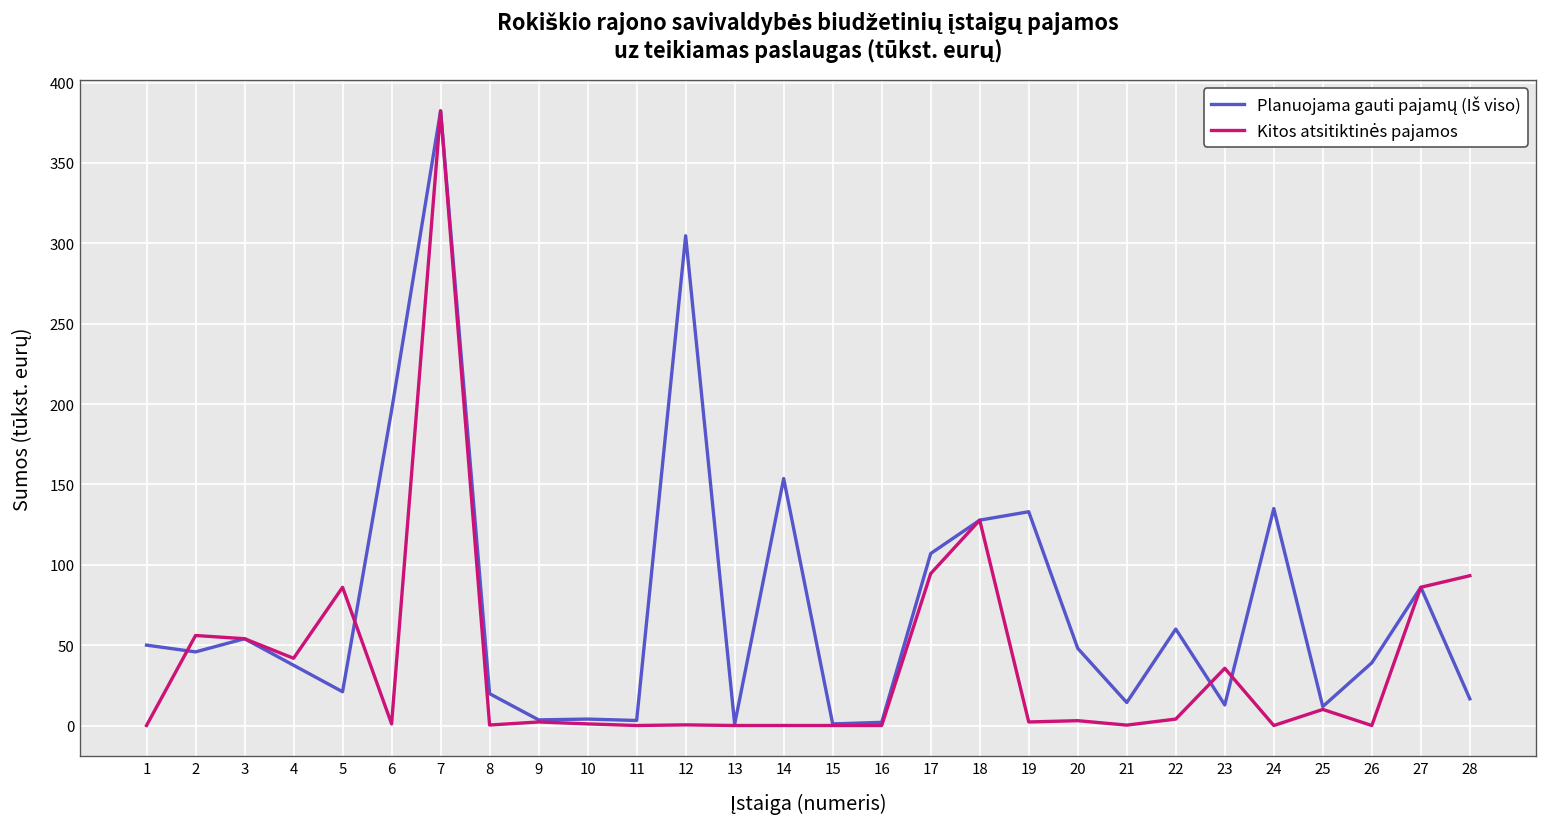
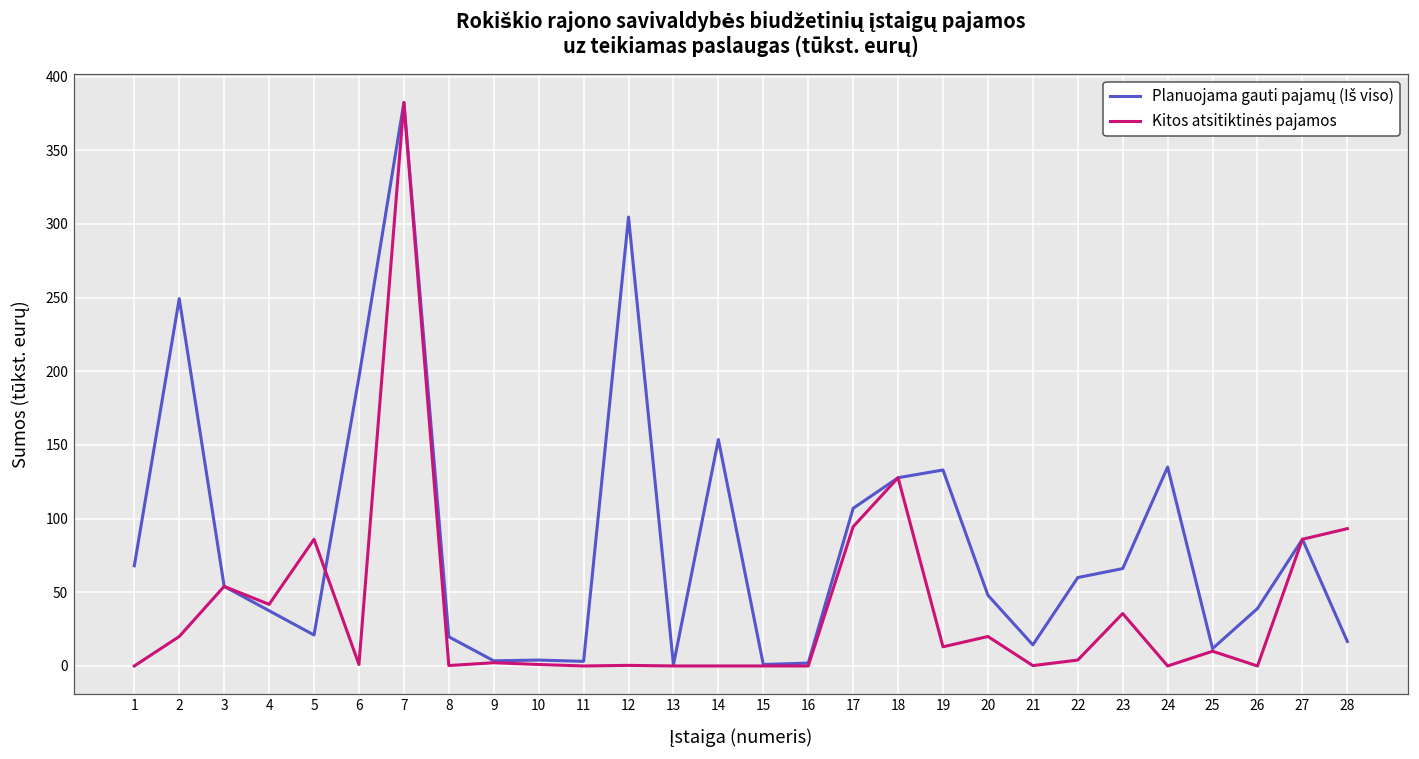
Planuojama gauti pajamų (Iš viso), 1: 50 -> 68
Planuojama gauti pajamų (Iš viso), 2: 46 -> 249
Kitos atsitiktinės pajamos, 2: 56 -> 20
Kitos atsitiktinės pajamos, 19: 2 -> 13
Kitos atsitiktinės pajamos, 20: 3 -> 20
Planuojama gauti pajamų (Iš viso), 23: 13 -> 66
